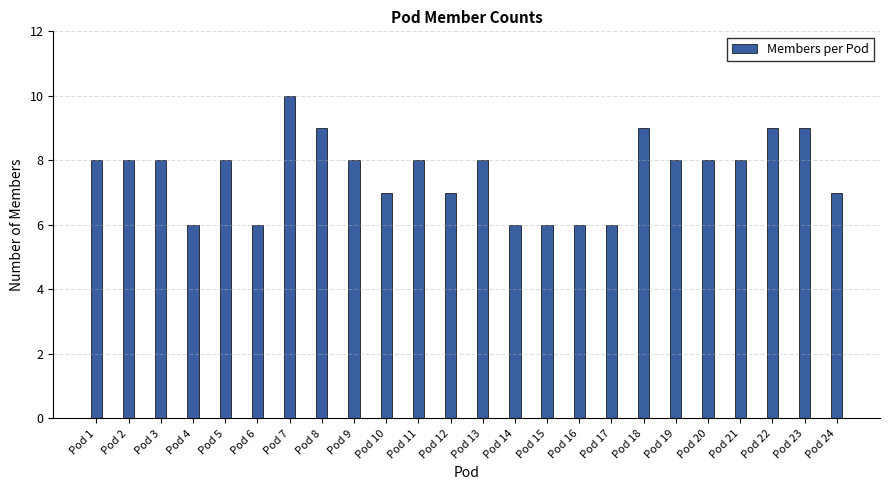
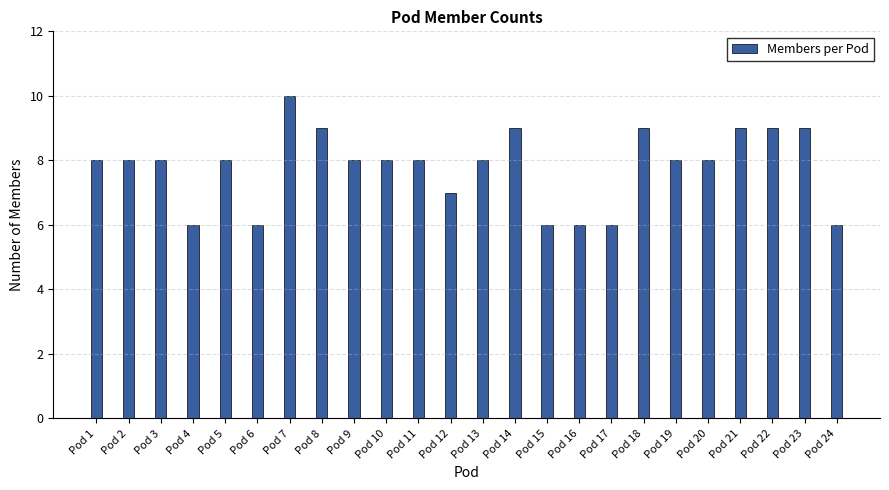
Pod 10: 7 -> 8
Pod 14: 6 -> 9
Pod 21: 8 -> 9
Pod 24: 7 -> 6
